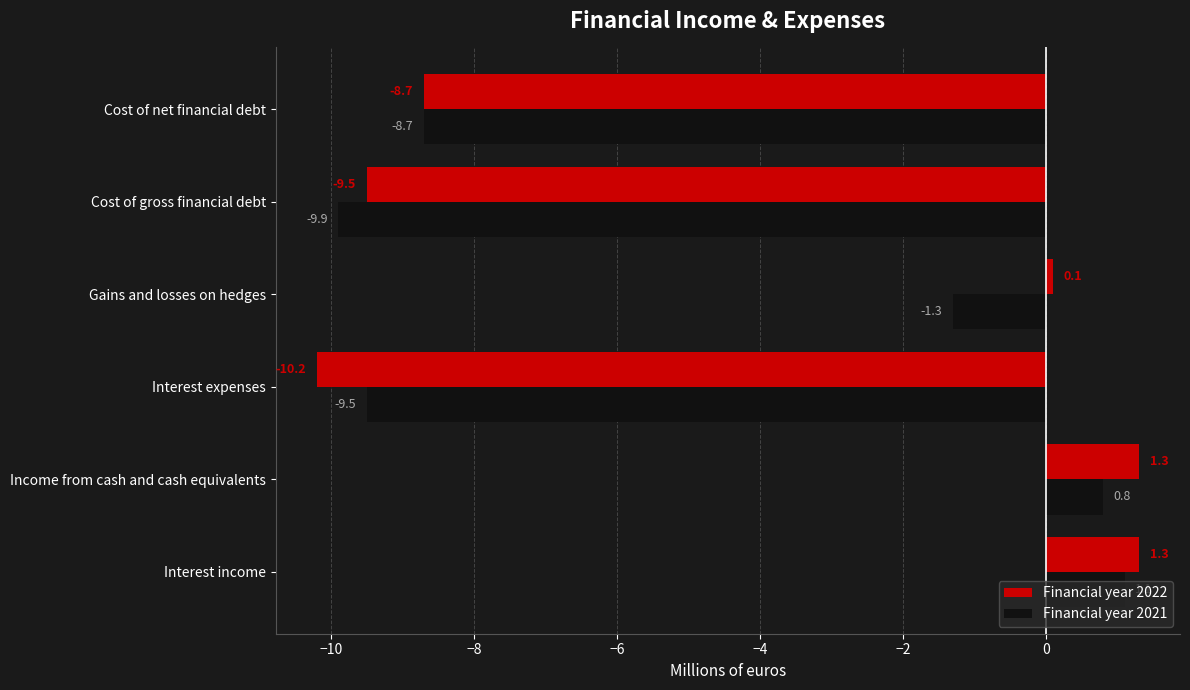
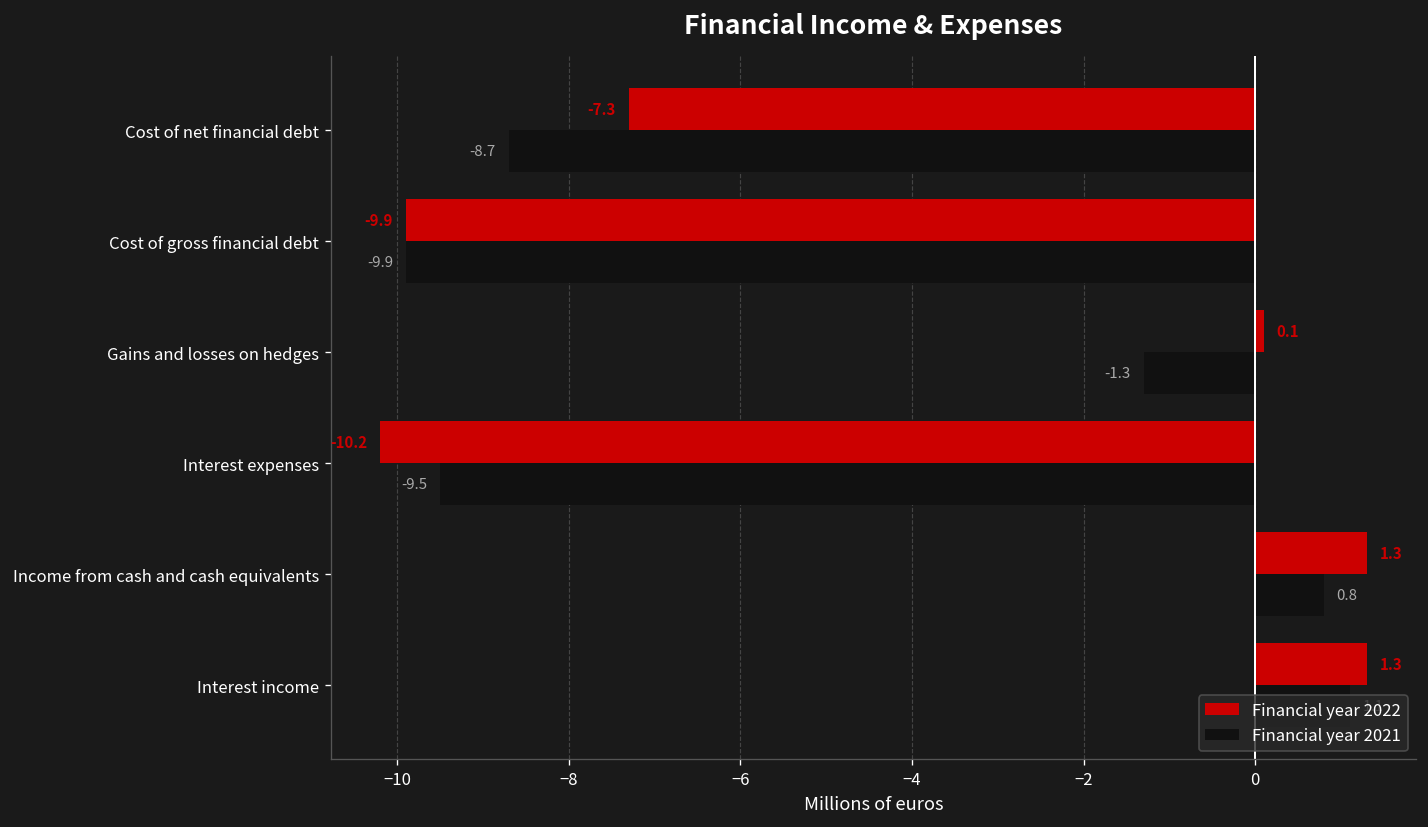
Financial year 2022, Cost of net financial debt: -8.7 -> -7.3
Financial year 2022, Cost of gross financial debt: -9.5 -> -9.9
